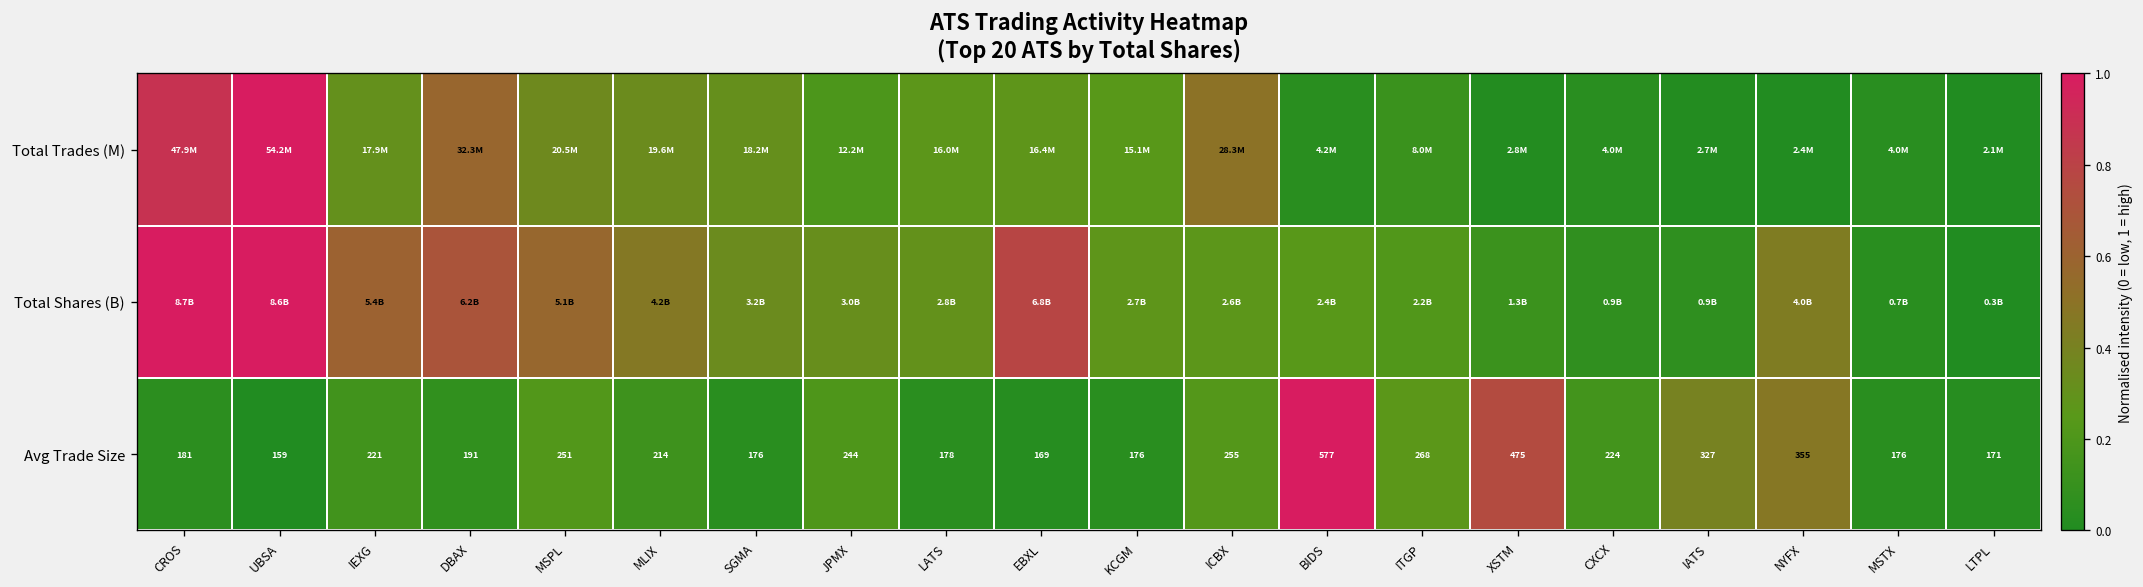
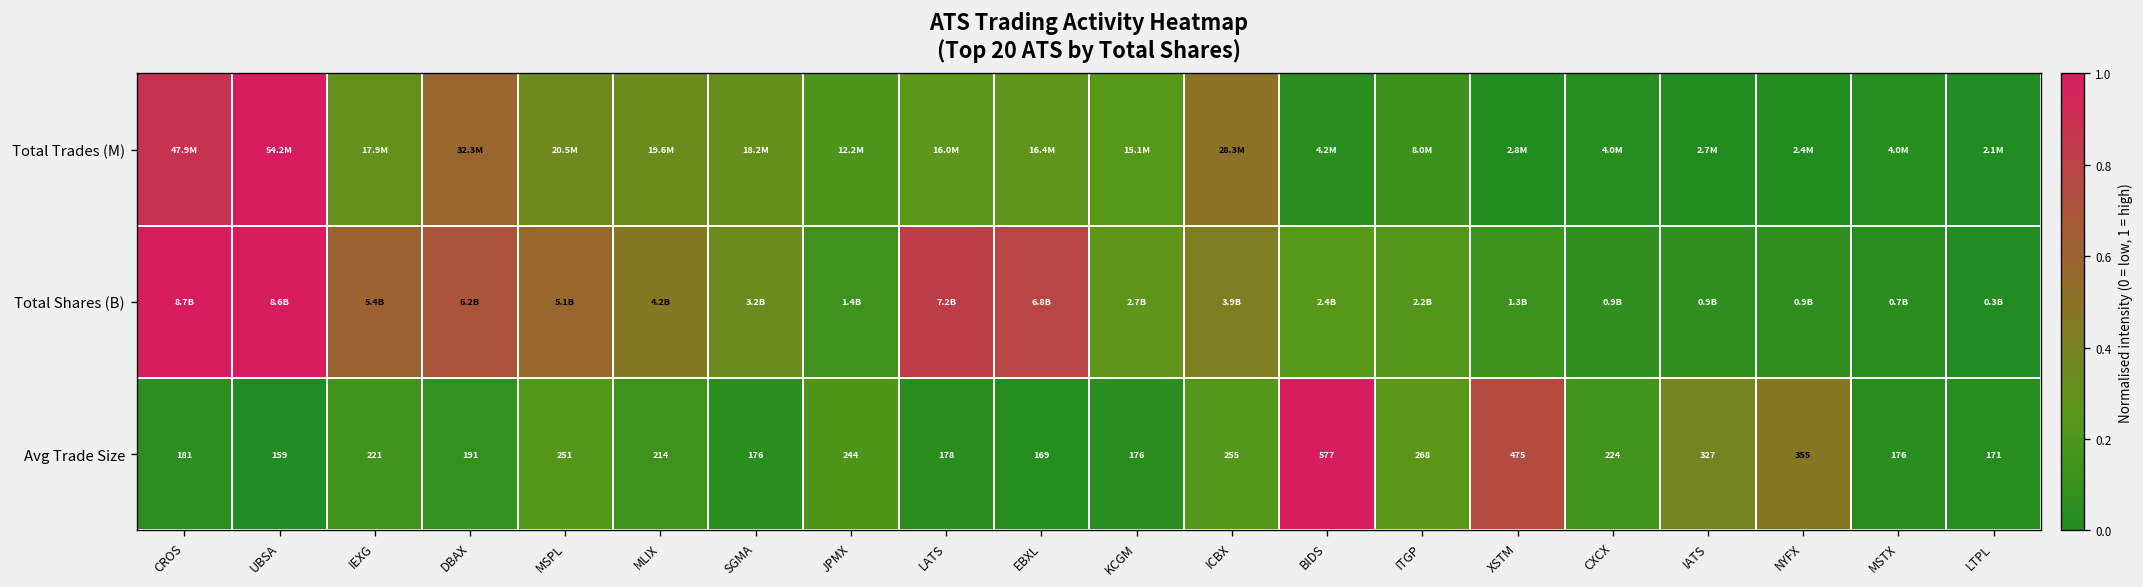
Total Shares (B), JPMX: 3.0B -> 1.4B
Total Shares (B), LATS: 2.8B -> 7.2B
Total Shares (B), ICBX: 2.6B -> 3.9B
Total Shares (B), NYFX: 4.0B -> 0.9B
